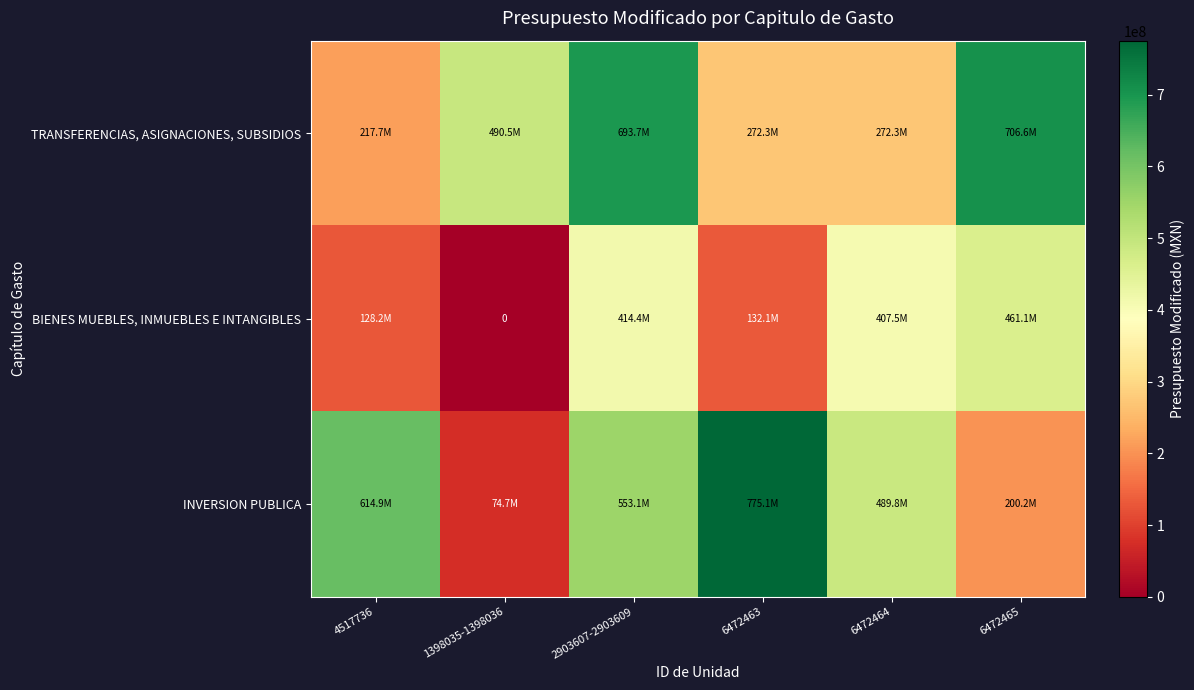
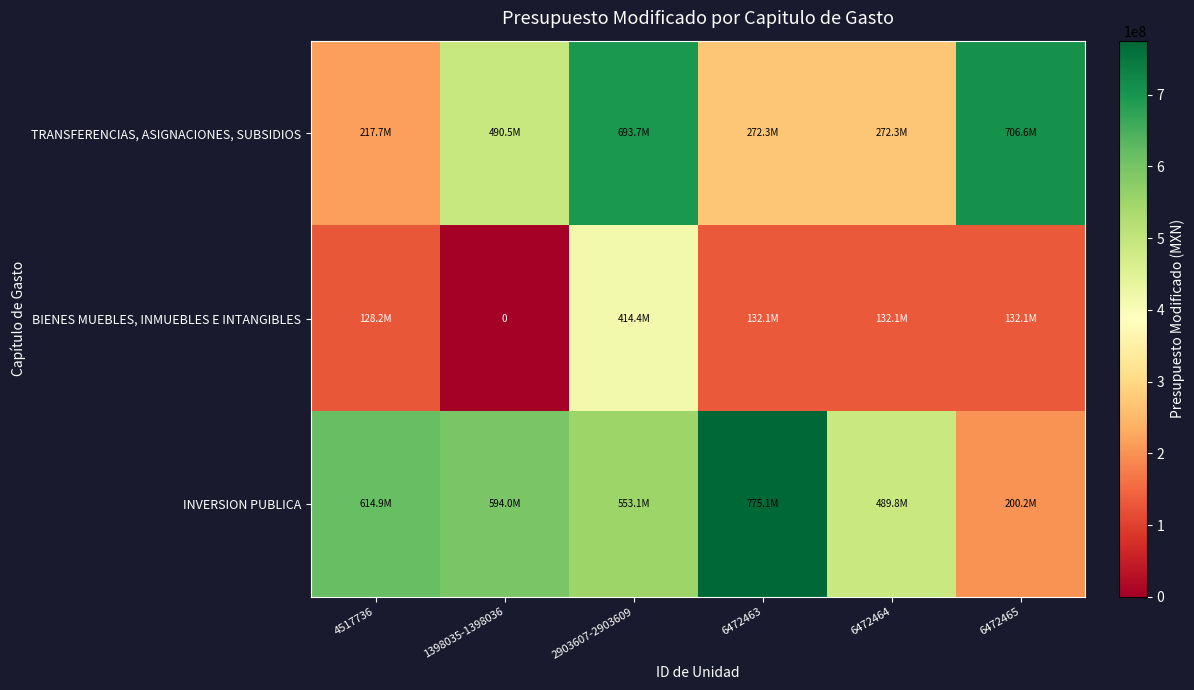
BIENES MUEBLES, INMUEBLES E INTANGIBLES, 6472464: 407.5M -> 132.1M
BIENES MUEBLES, INMUEBLES E INTANGIBLES, 6472465: 461.1M -> 132.1M
INVERSION PUBLICA, 1398035-1398036: 74.7M -> 594.0M
